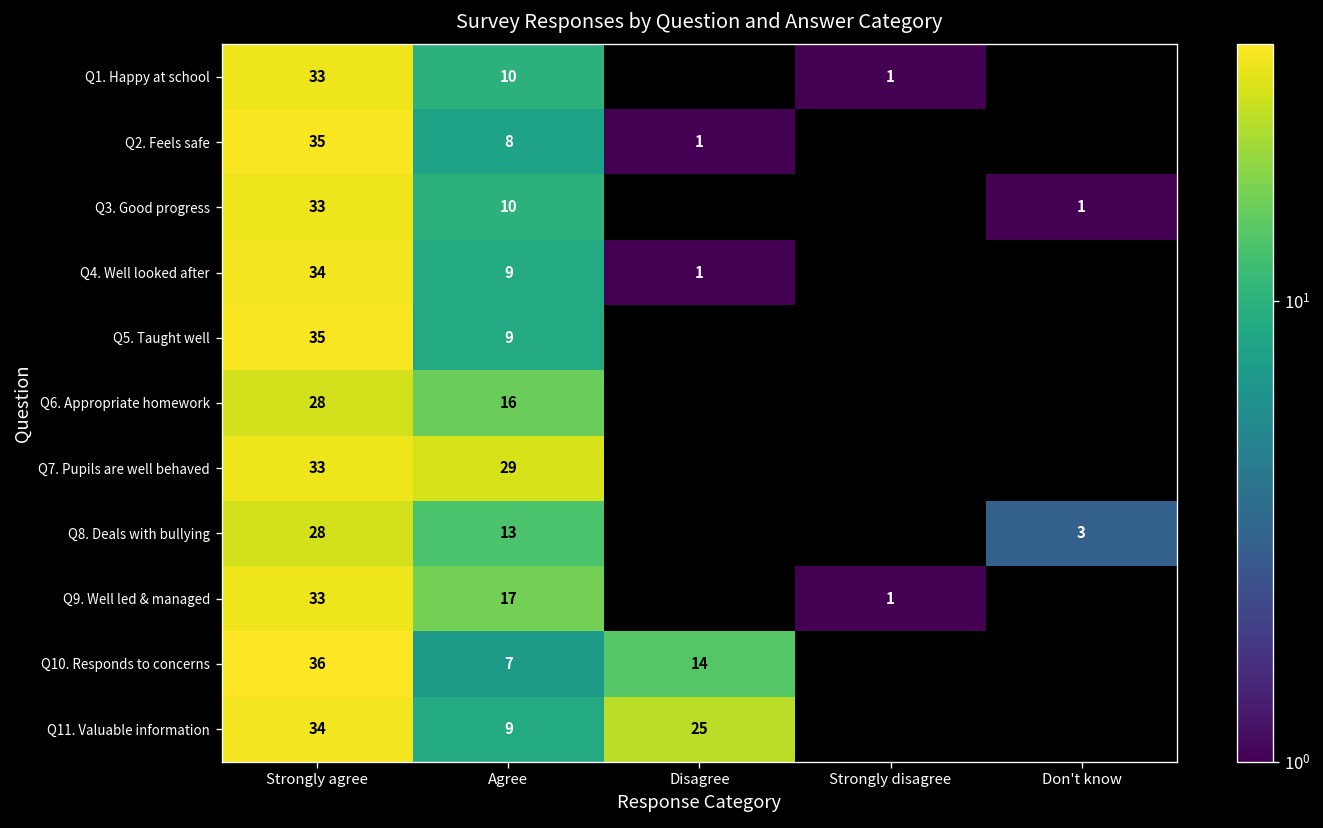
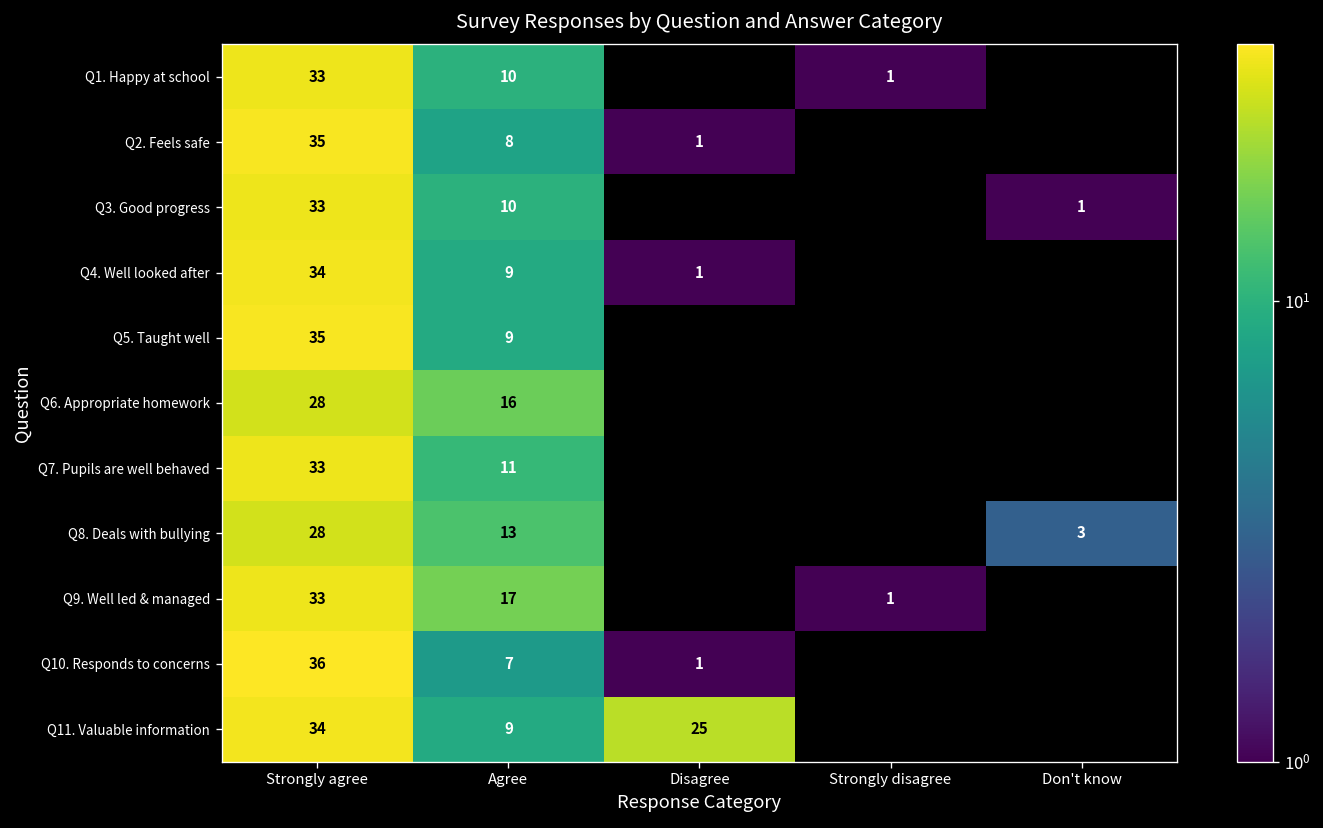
Q7. Pupils are well behaved, Agree: 29 -> 11
Q10. Responds to concerns, Disagree: 14 -> 1
